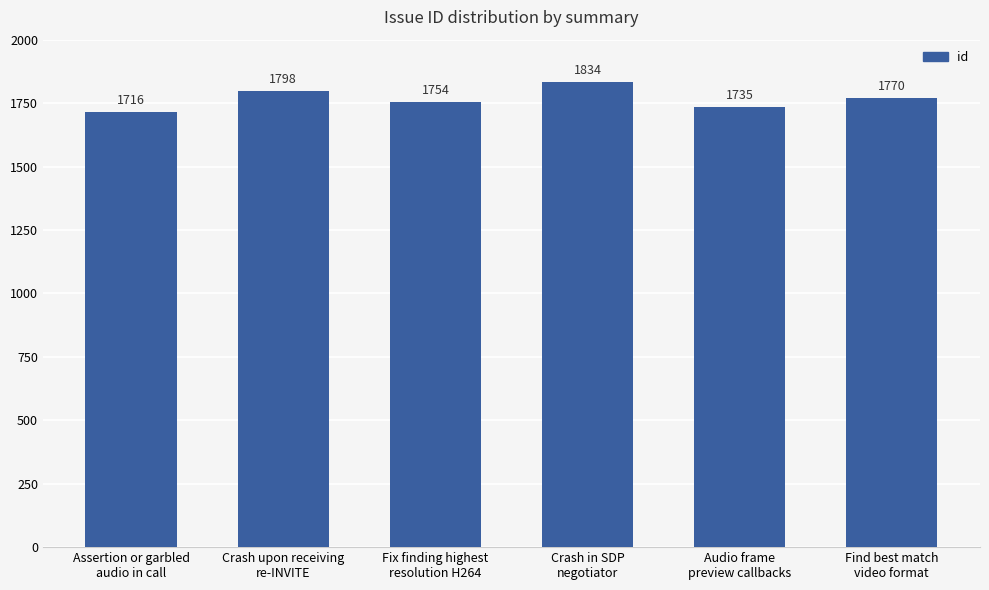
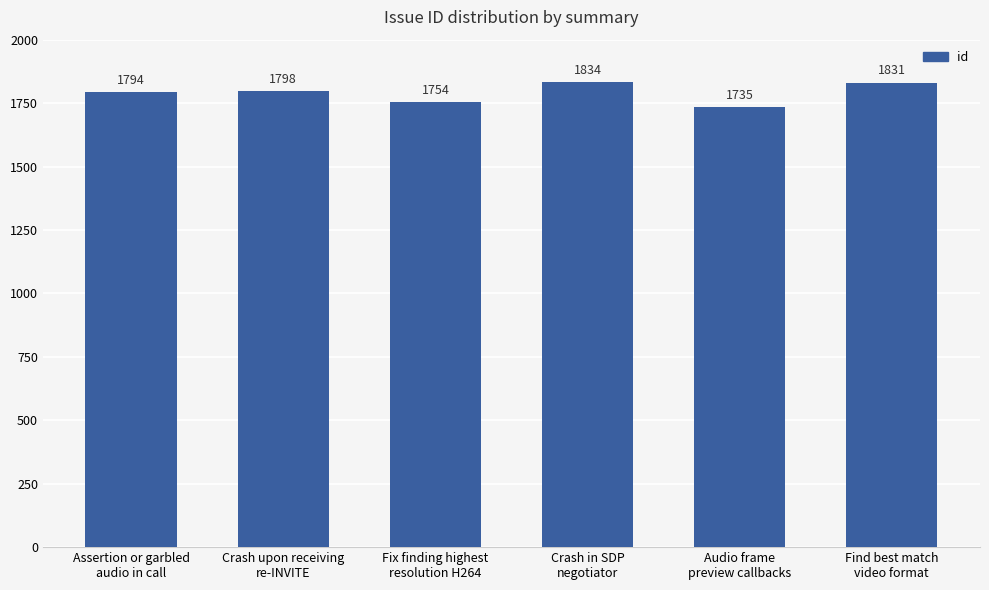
Assertion or garbled audio in call: 1716 -> 1794
Find best match video format: 1770 -> 1831
